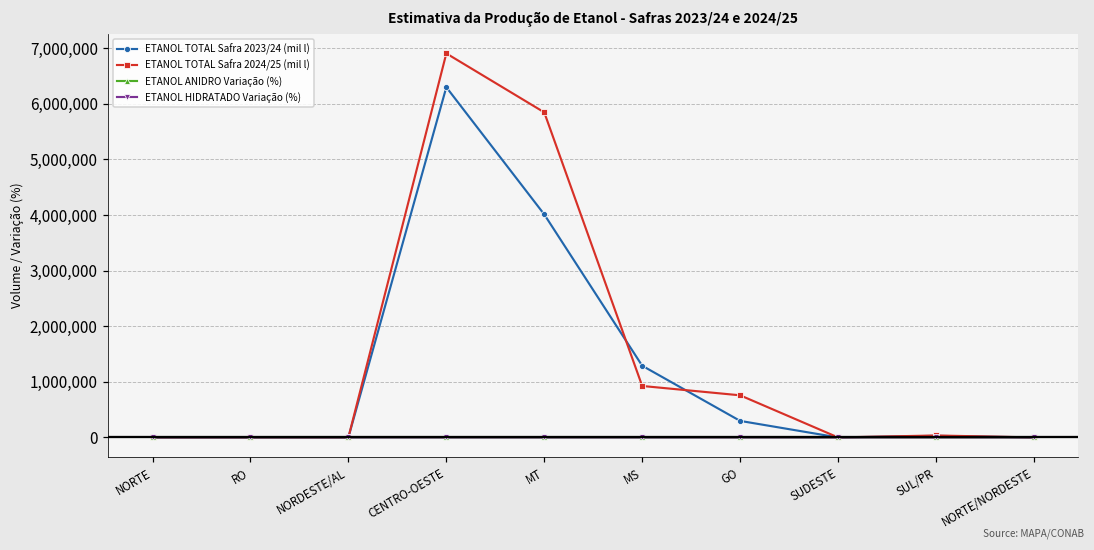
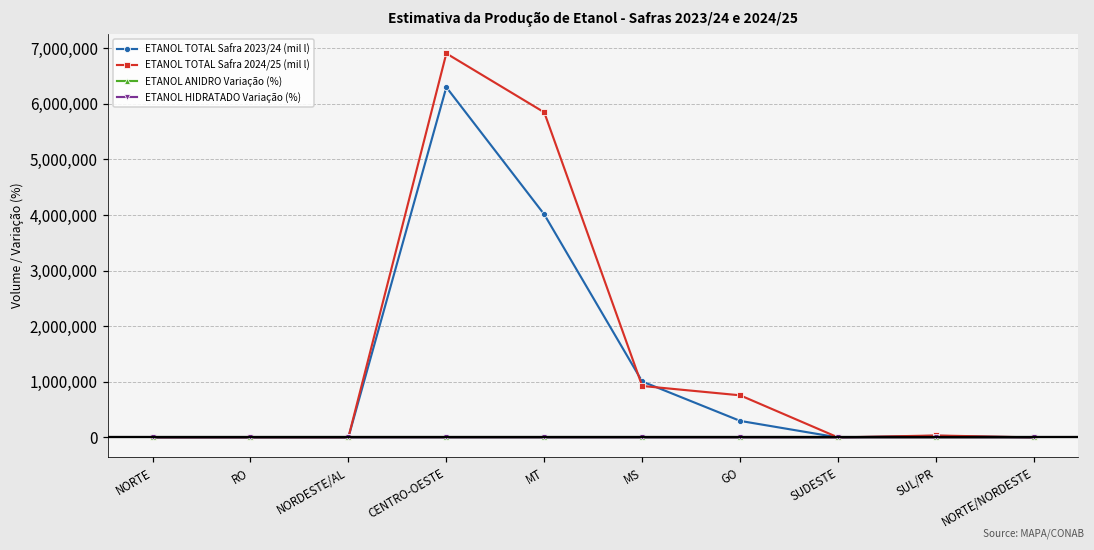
ETANOL TOTAL Safra 2023/24 (mil l), MS: 1,300,000 -> 1,000,000
